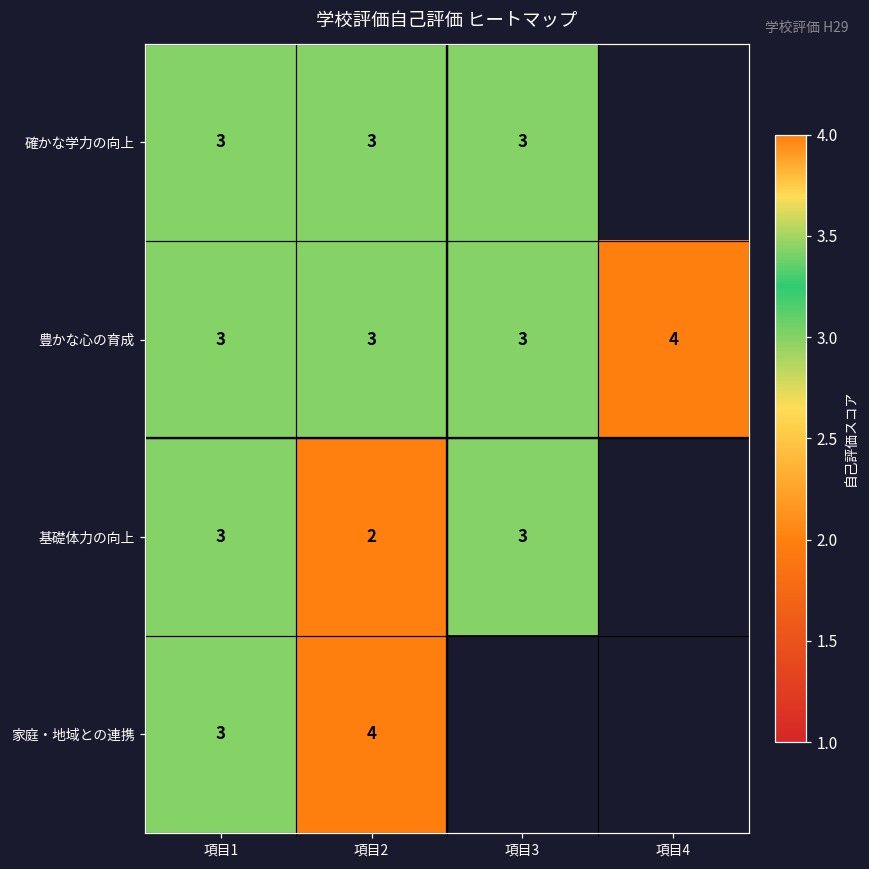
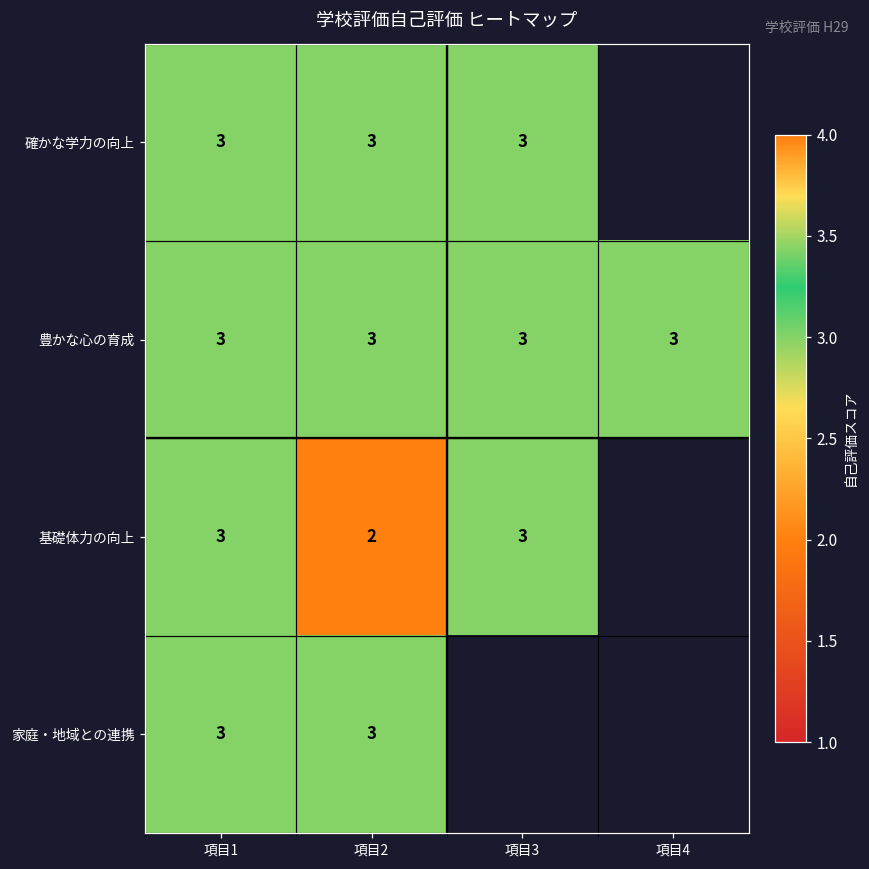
豊かな心の育成, 項目4: 4 -> 3
家庭・地域との連携, 項目2: 4 -> 3
